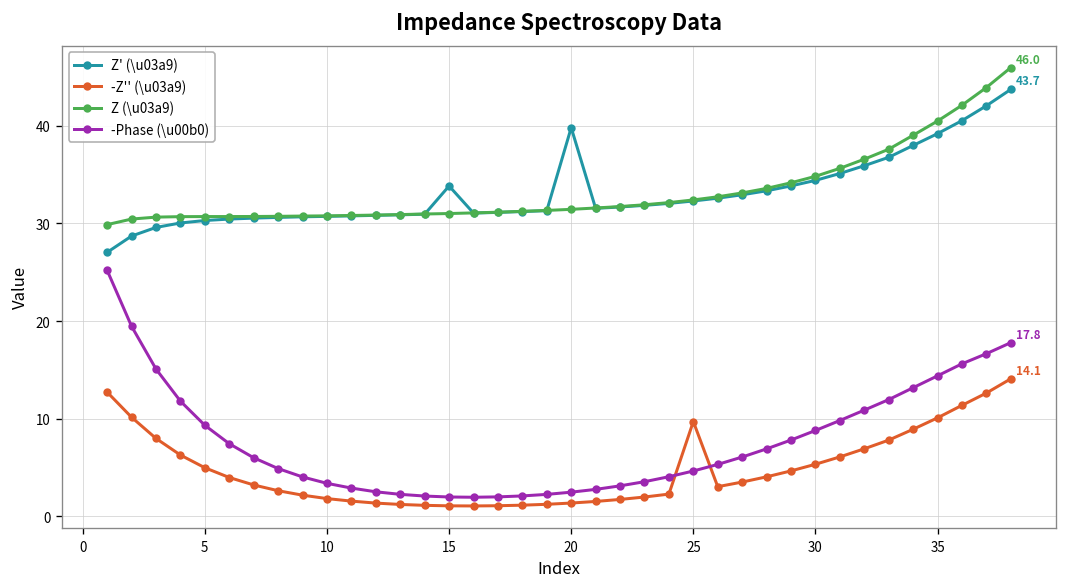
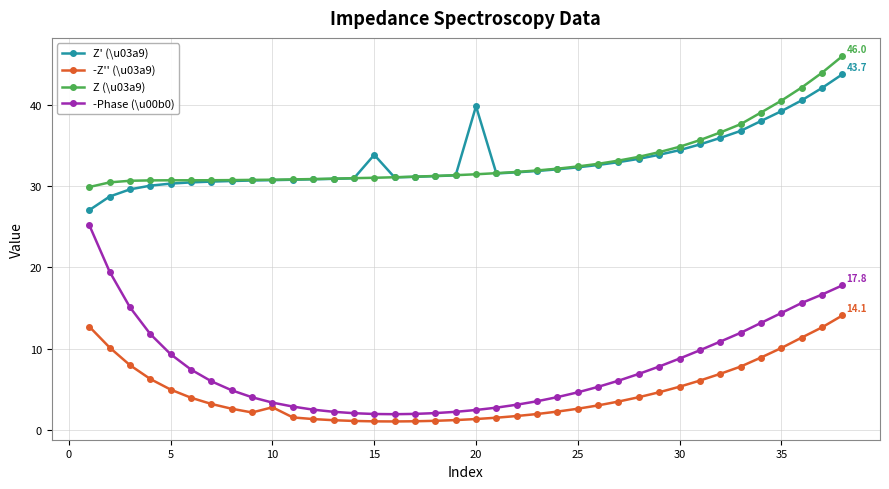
-Z'' (\u03a9), 10: 2 -> 3
-Z'' (\u03a9), 25: 10 -> 3
